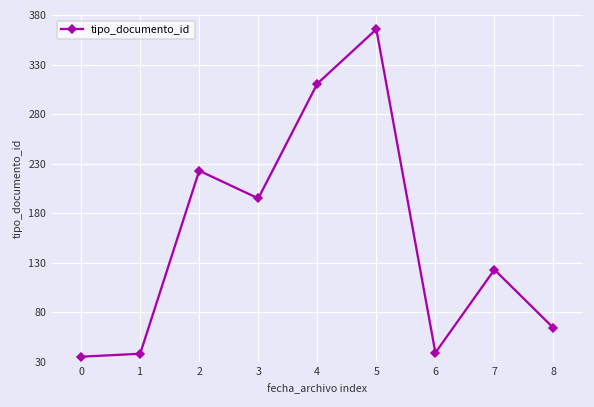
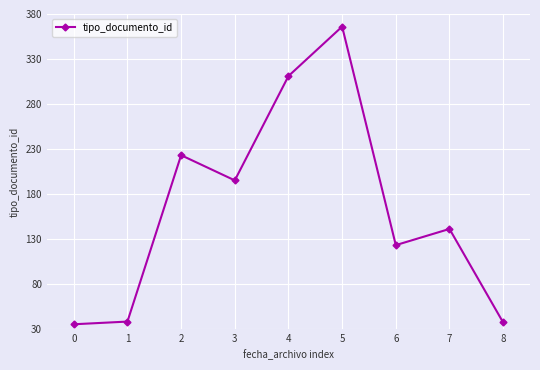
6: 40 -> 120
7: 120 -> 140
8: 60 -> 40
